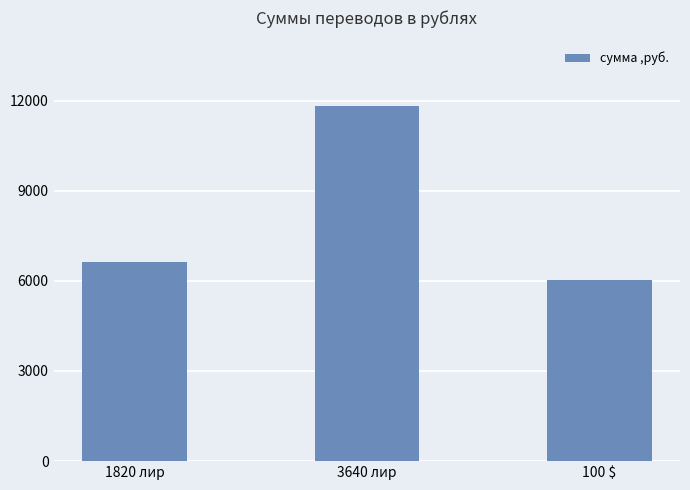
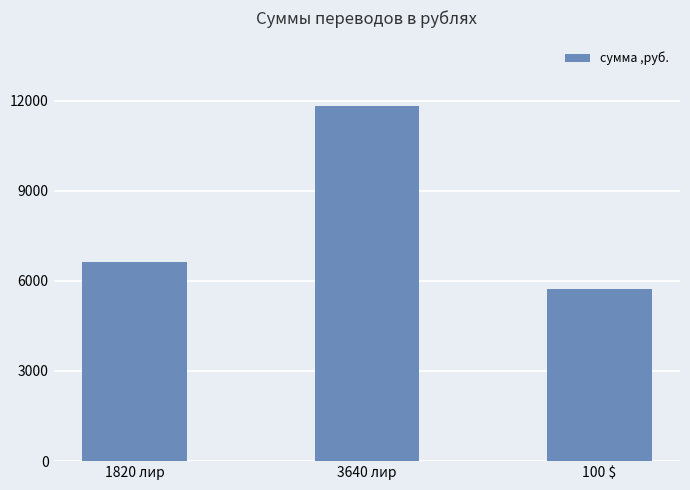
100 $: 6000 -> 5700
